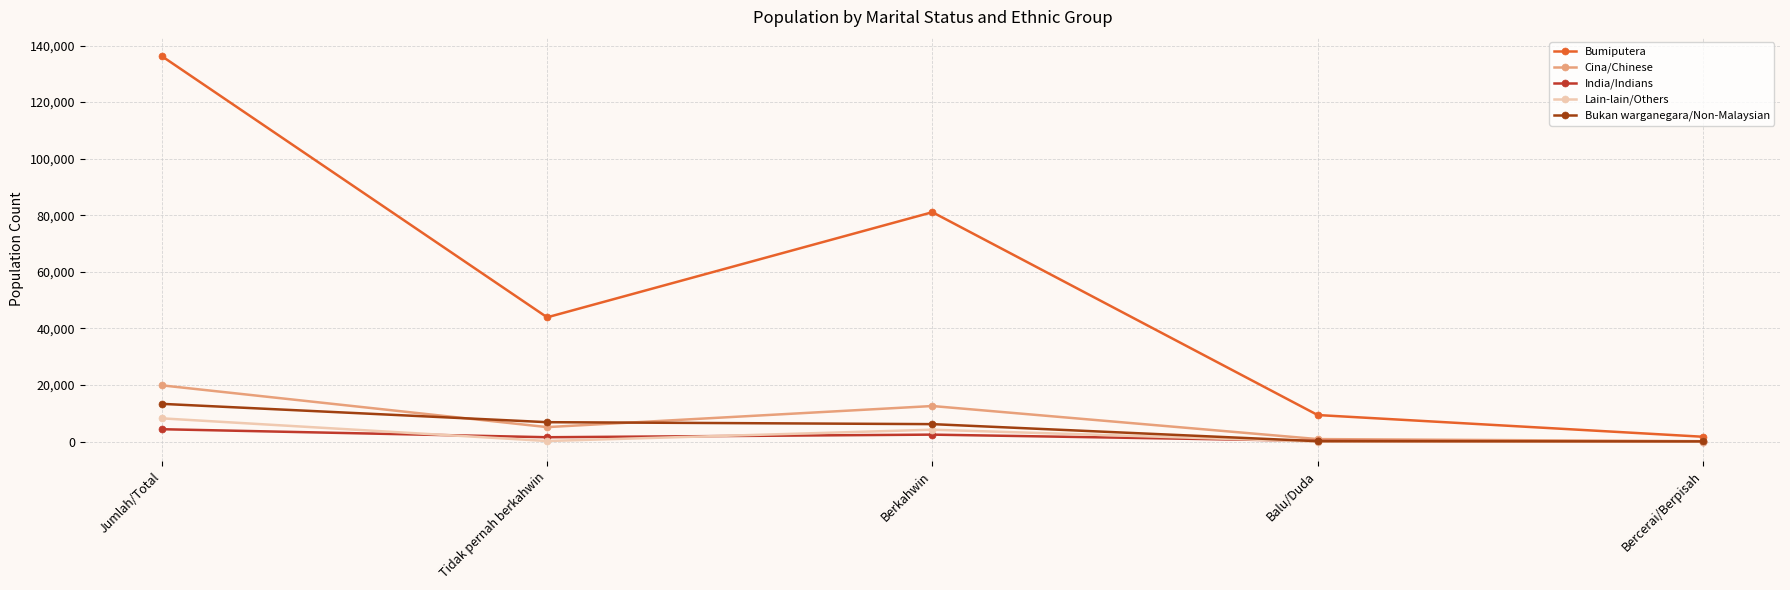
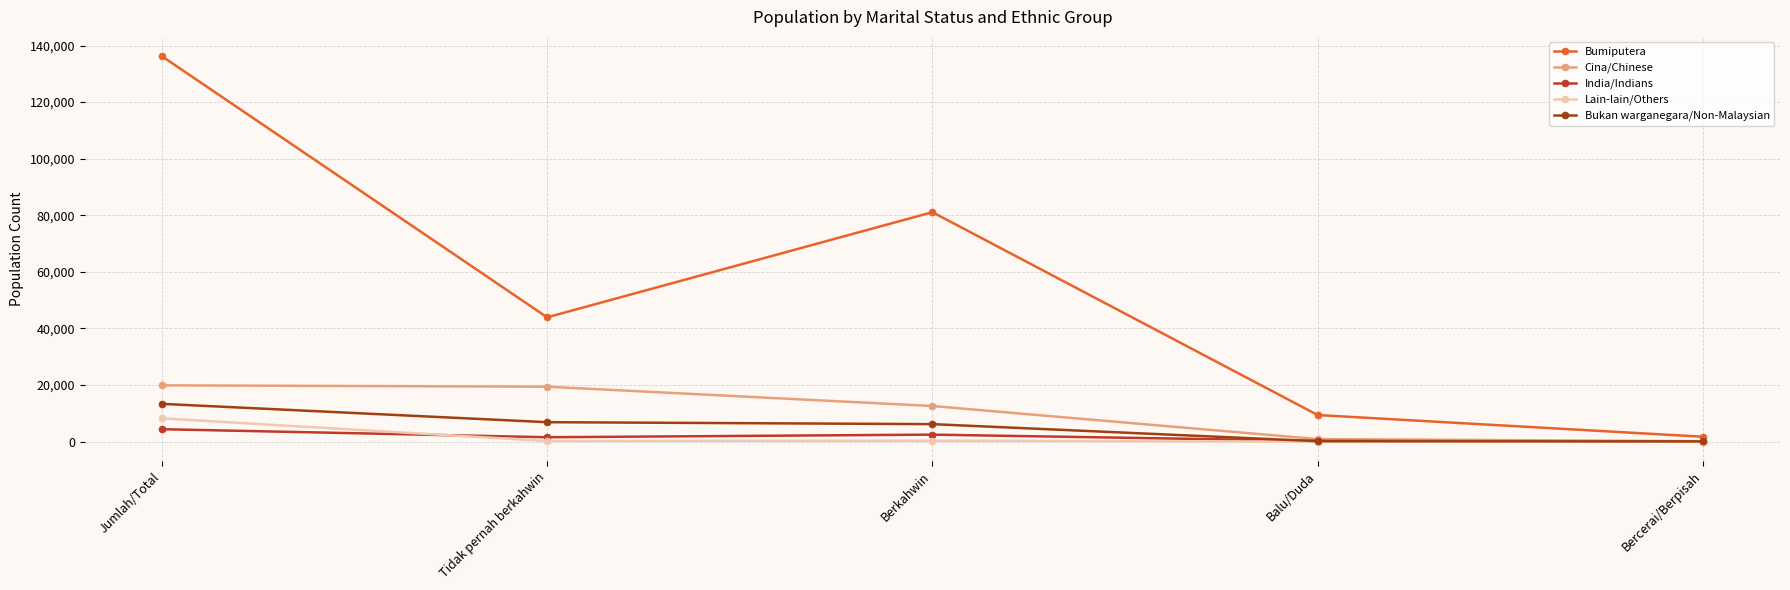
Cina/Chinese, Tidak pernah berkahwin: 5,000 -> 19,000
Lain-lain/Others, Berkahwin: 4,000 -> 0
